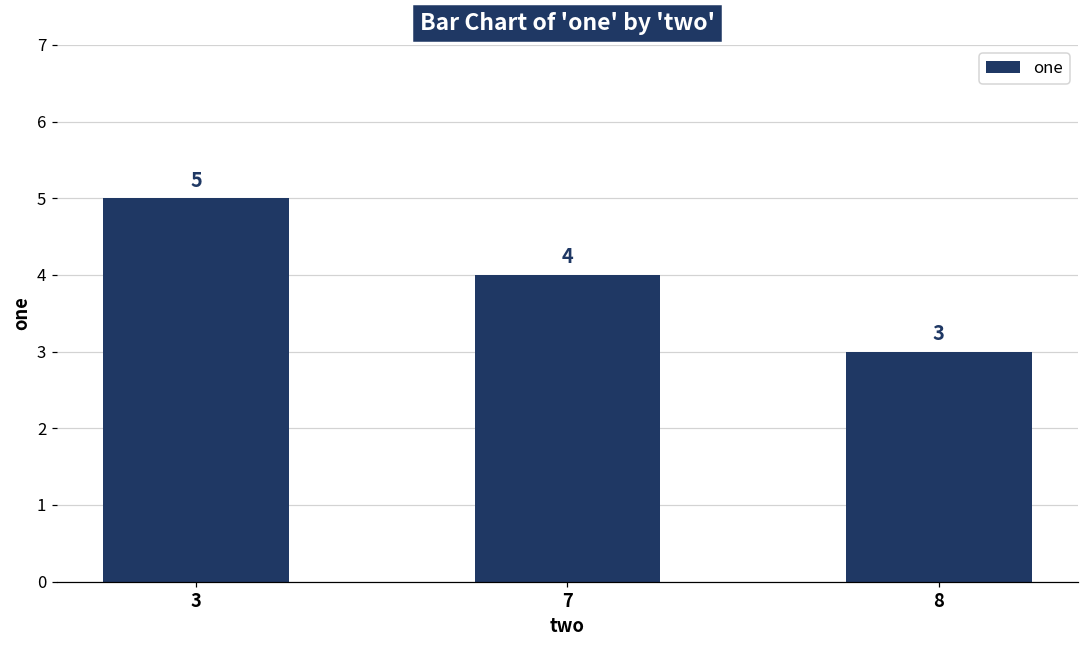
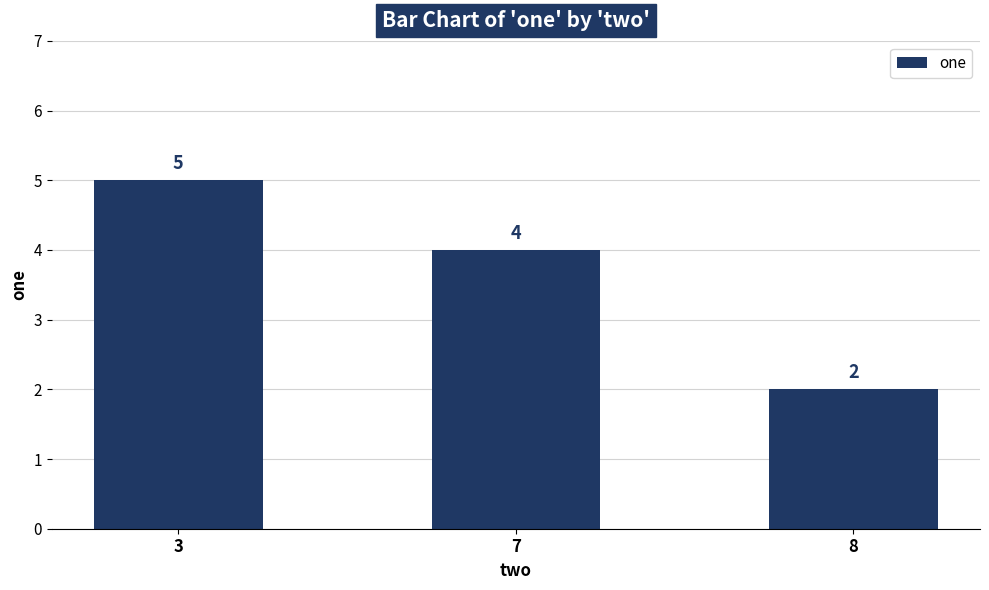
8: 3 -> 2
